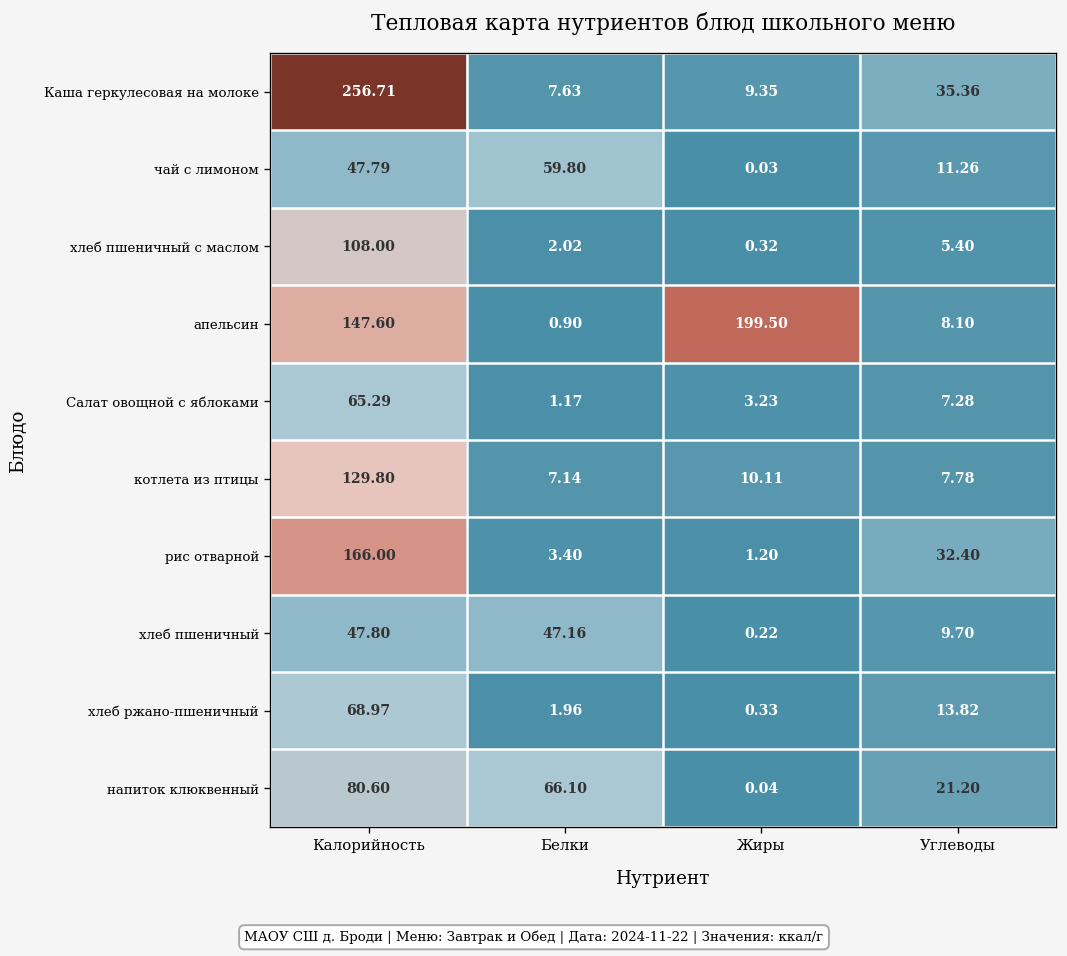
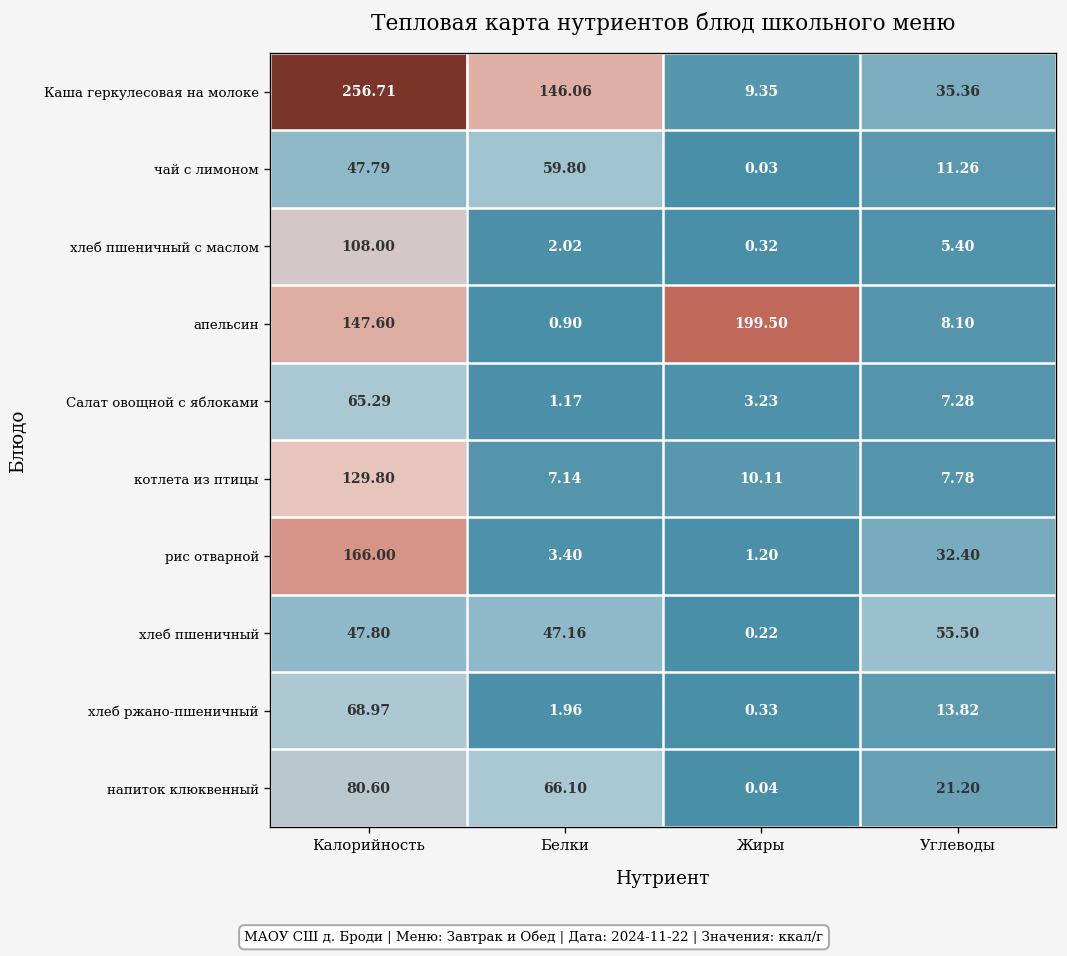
Каша геркулесовая на молоке, Белки: 7.63 -> 146.06
хлеб пшеничный, Углеводы: 9.70 -> 55.50
